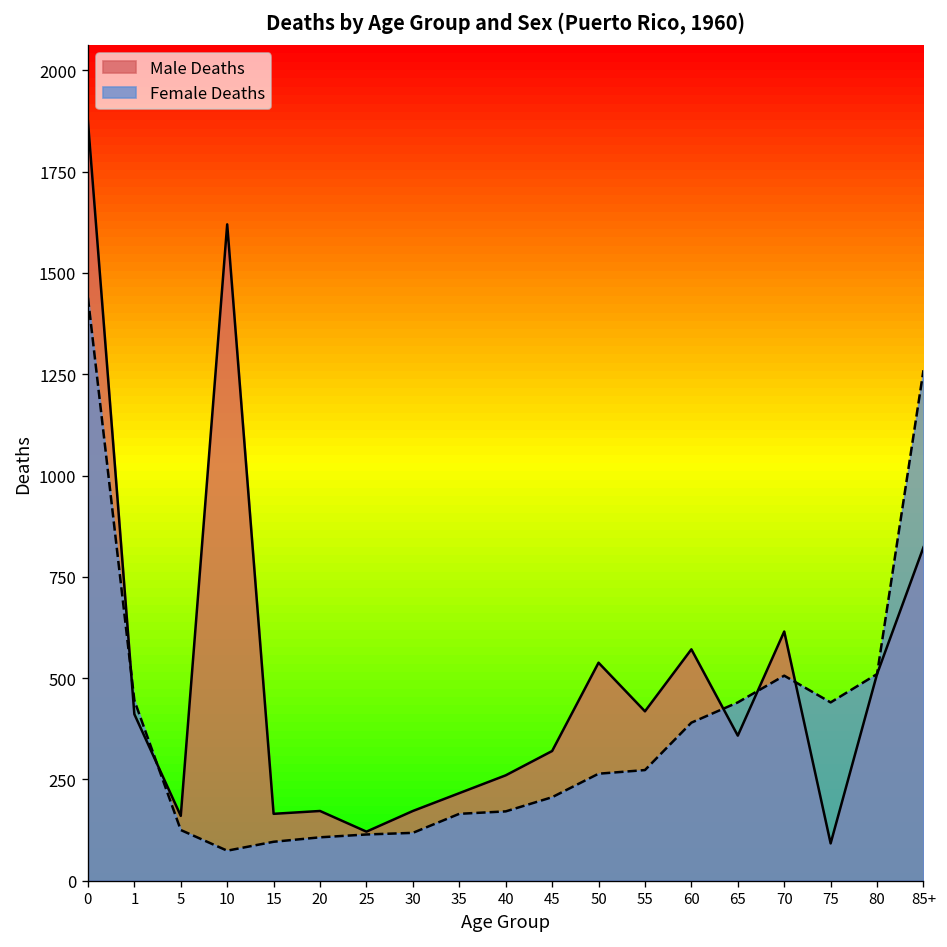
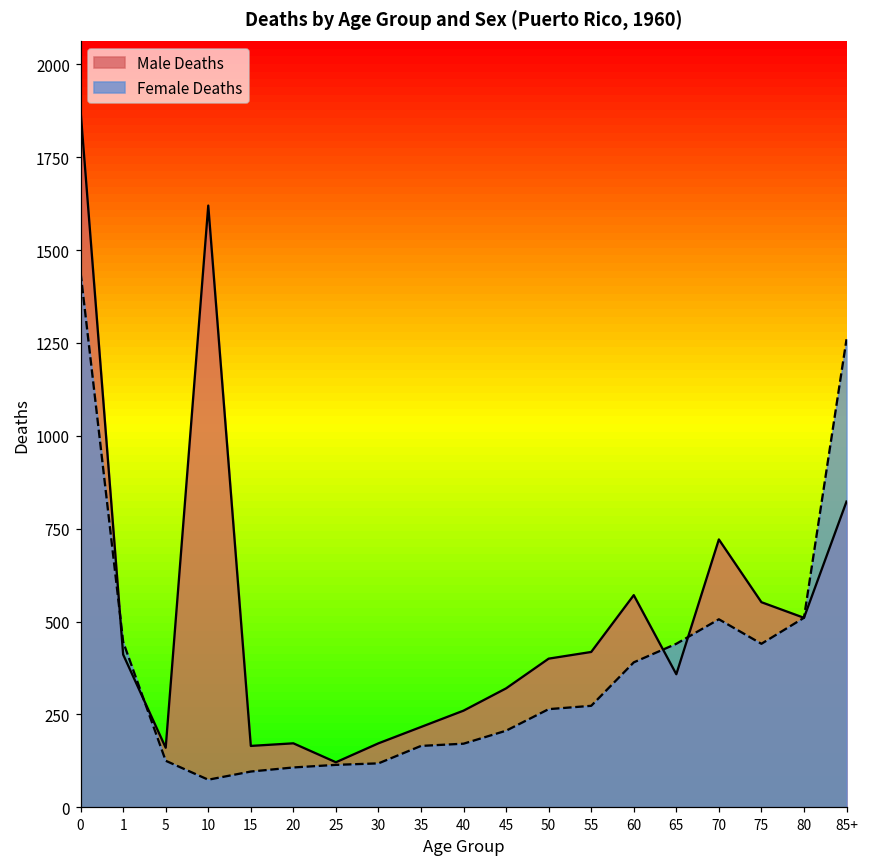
Male Deaths, 50: 540 -> 400
Male Deaths, 70: 620 -> 720
Male Deaths, 75: 90 -> 550
